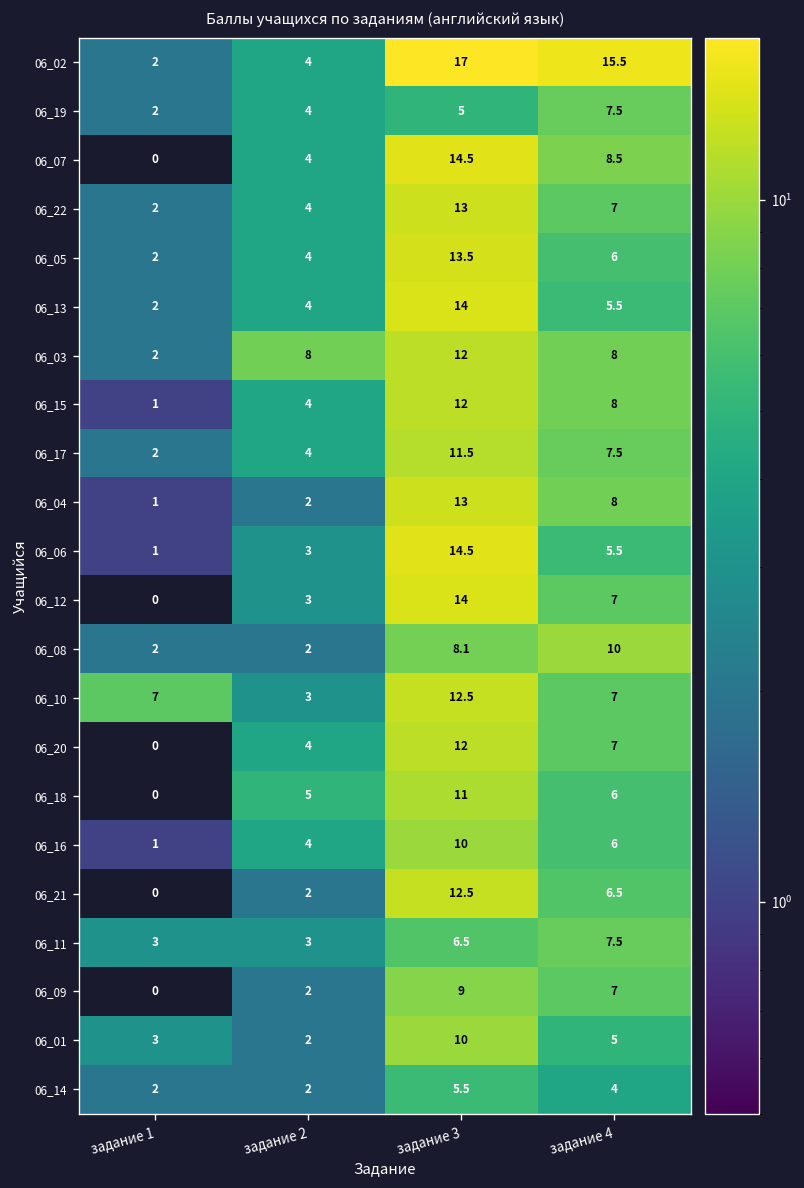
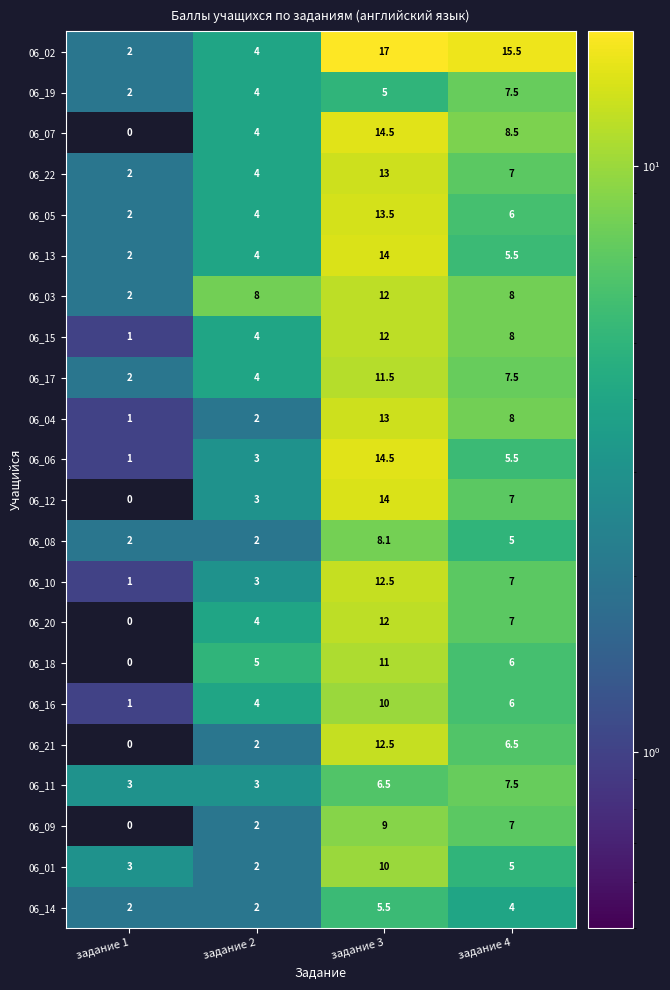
06_08, задание 4: 10 -> 5
06_10, задание 1: 7 -> 1
